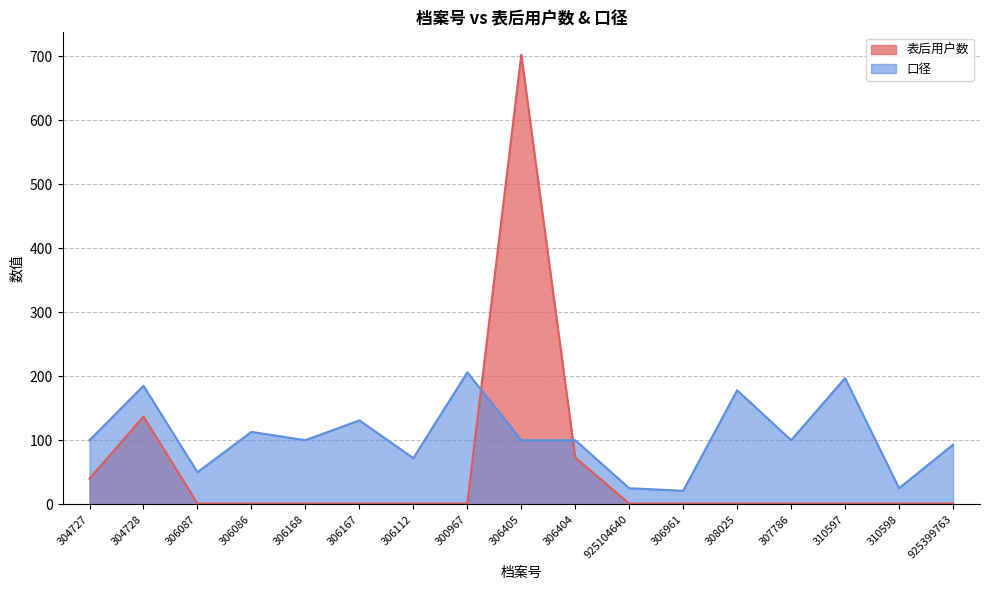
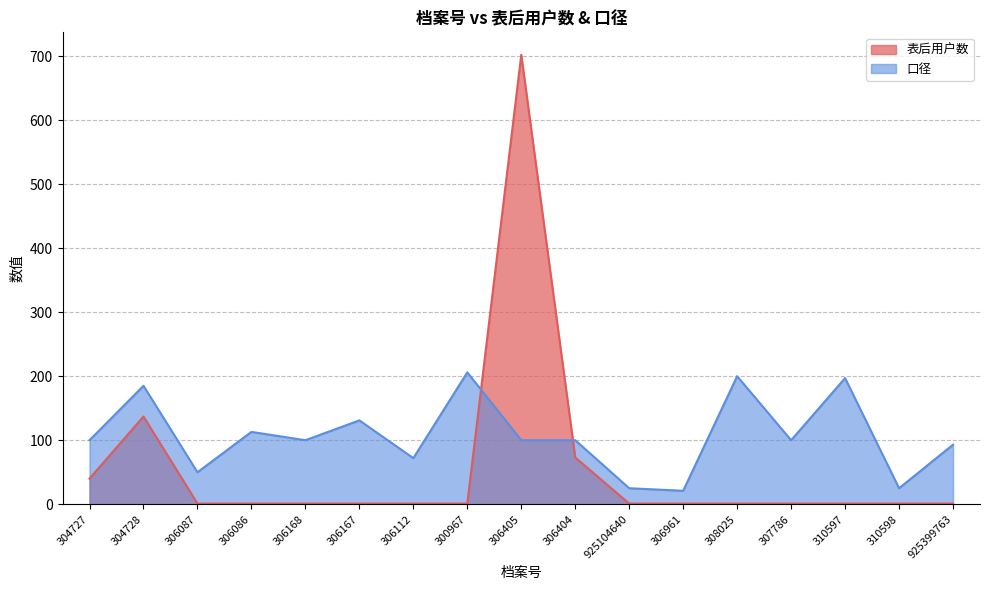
口径, 308025: 180 -> 200
